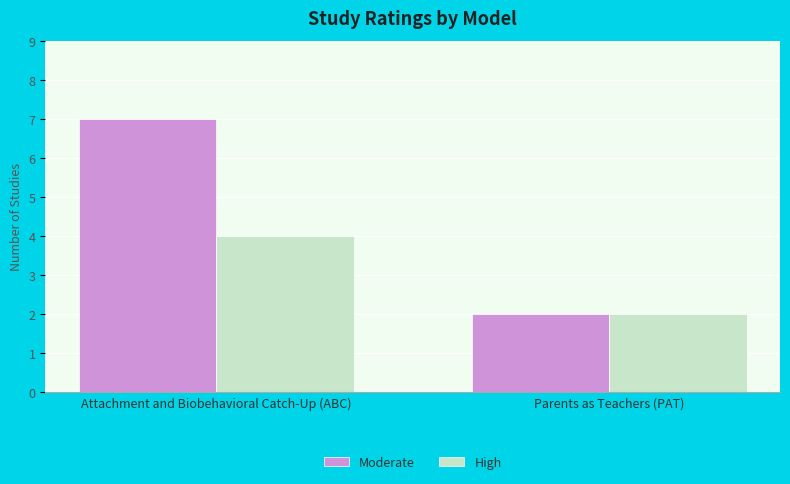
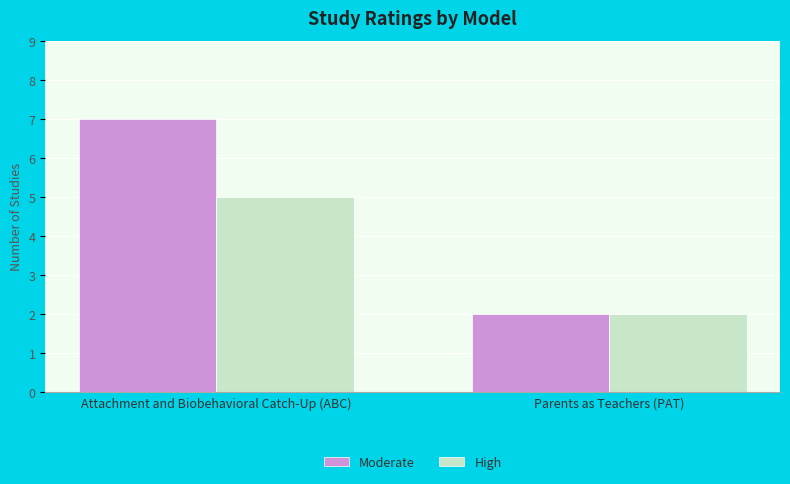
High, Attachment and Biobehavioral Catch-Up (ABC): 4 -> 5
